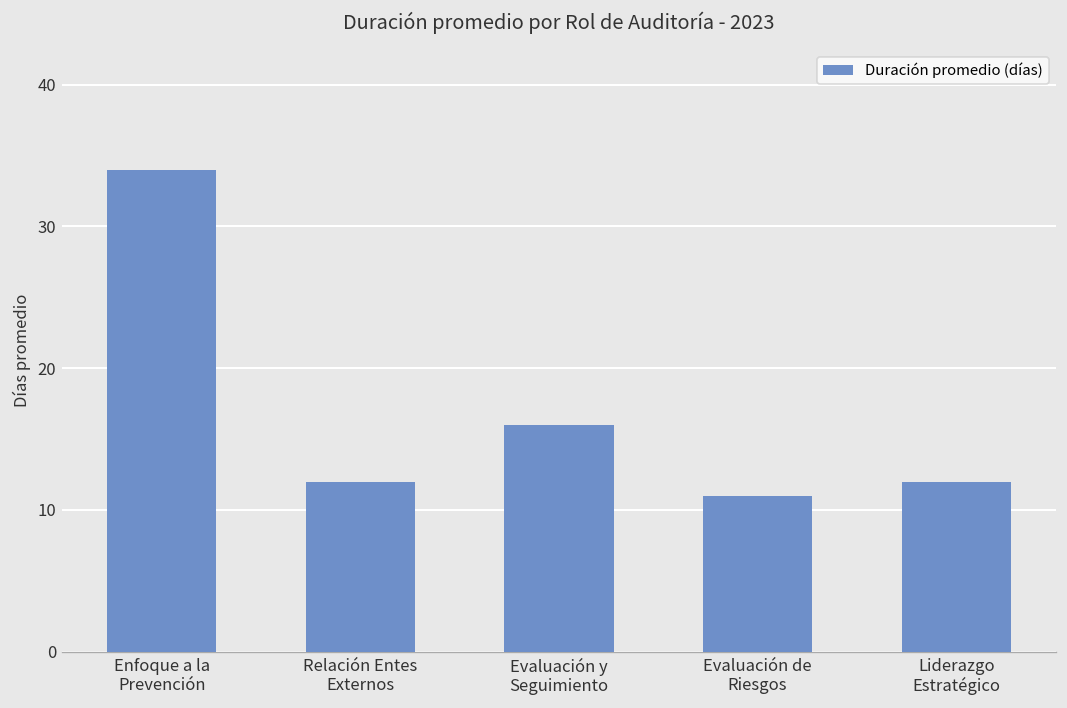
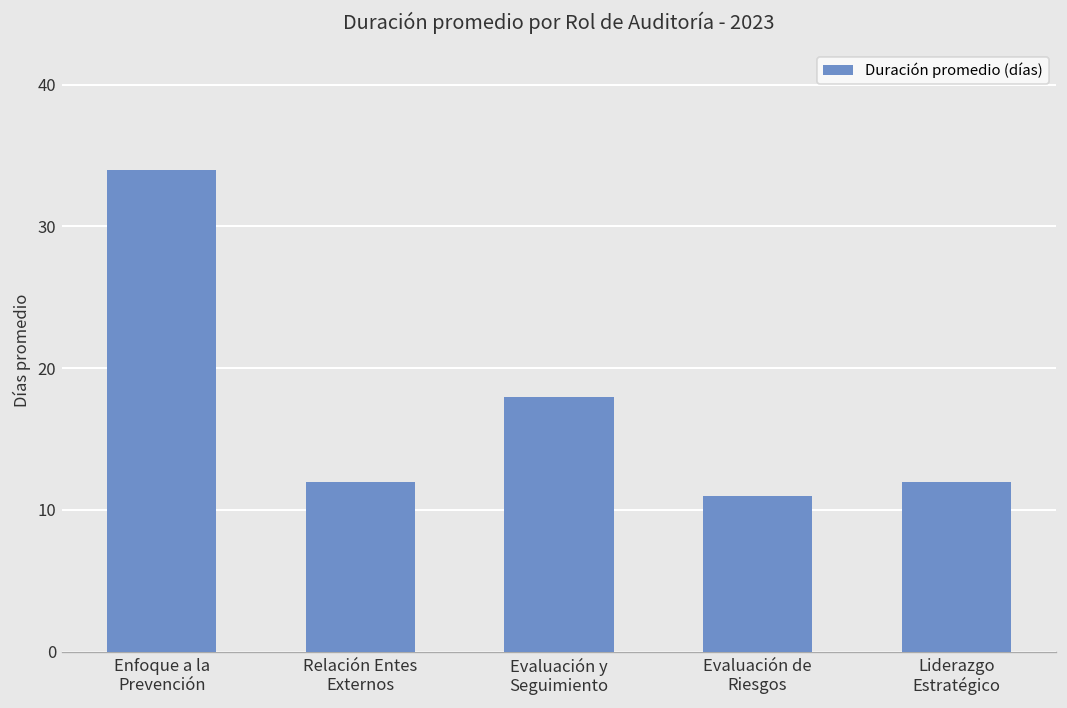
Evaluación y Seguimiento: 16 -> 18
